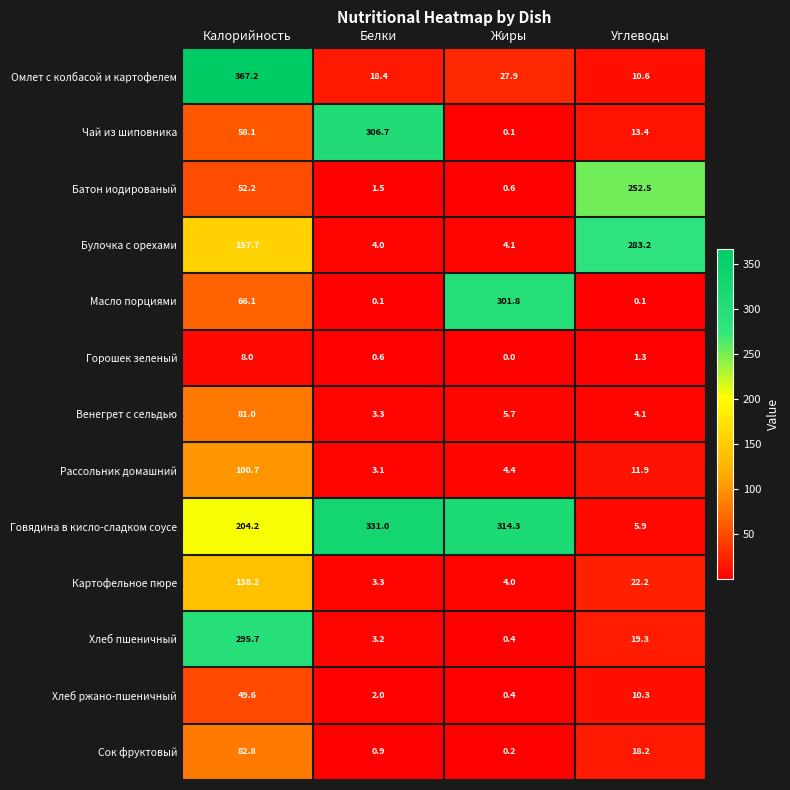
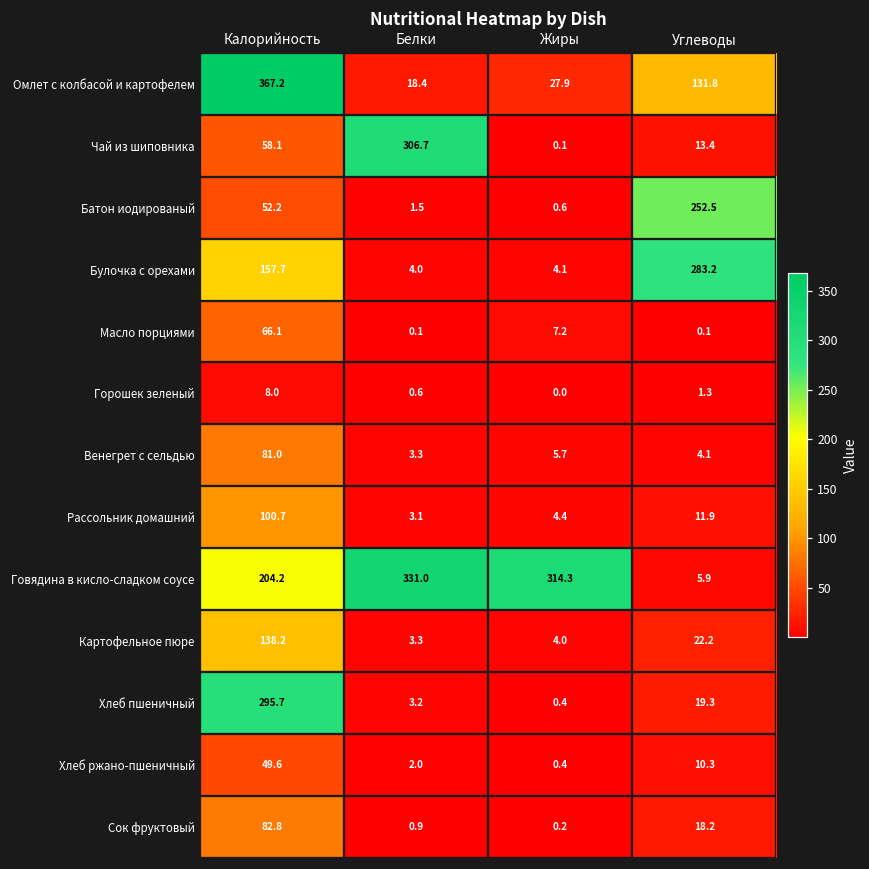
Омлет с колбасой и картофелем, Углеводы: 10.6 -> 131.8
Масло порциями, Жиры: 301.8 -> 7.2
